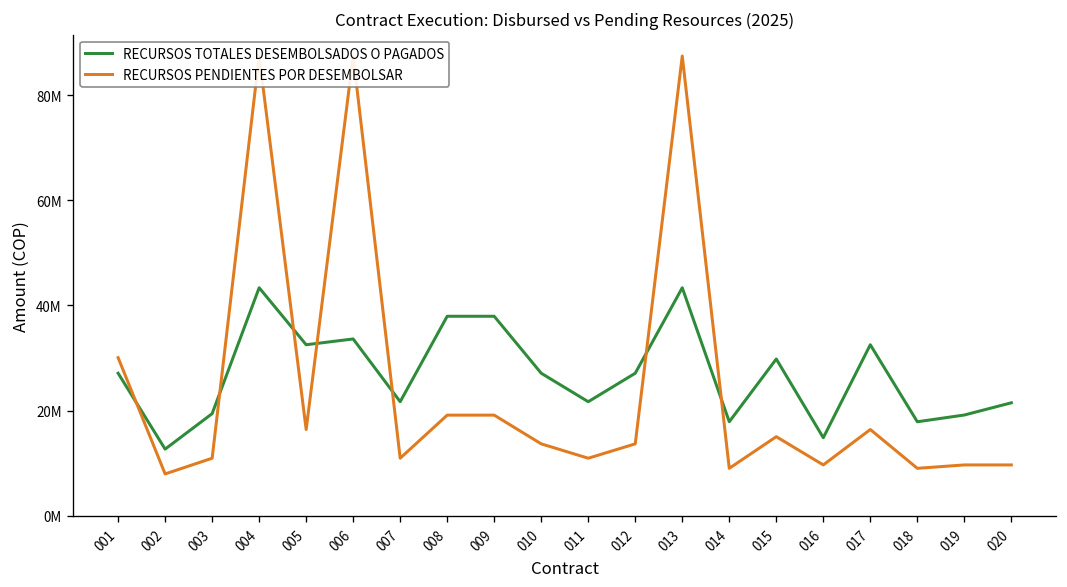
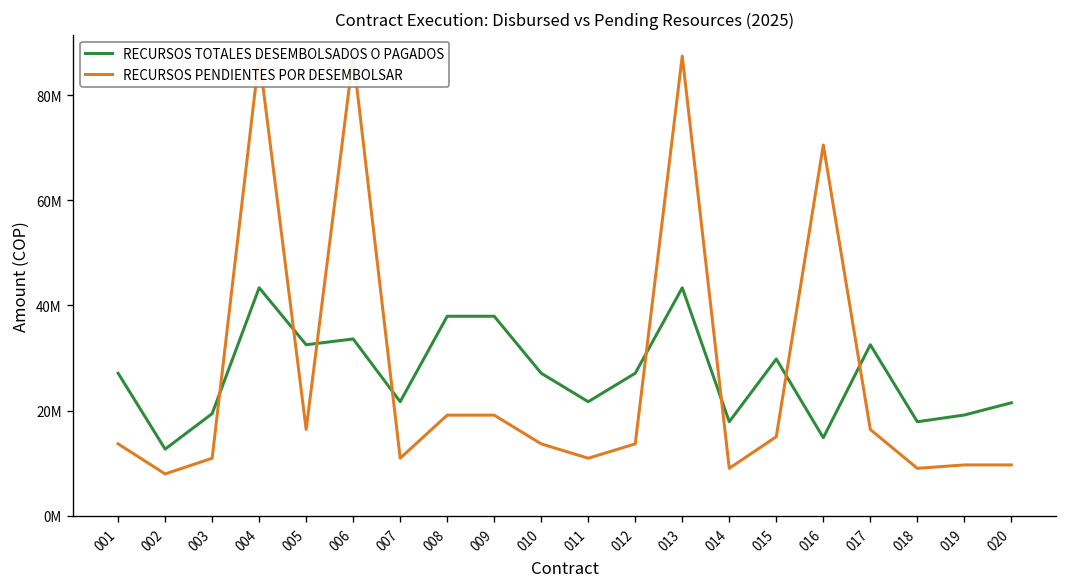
RECURSOS PENDIENTES POR DESEMBOLSAR, 001: 30000000 -> 14000000
RECURSOS PENDIENTES POR DESEMBOLSAR, 016: 10000000 -> 70000000
